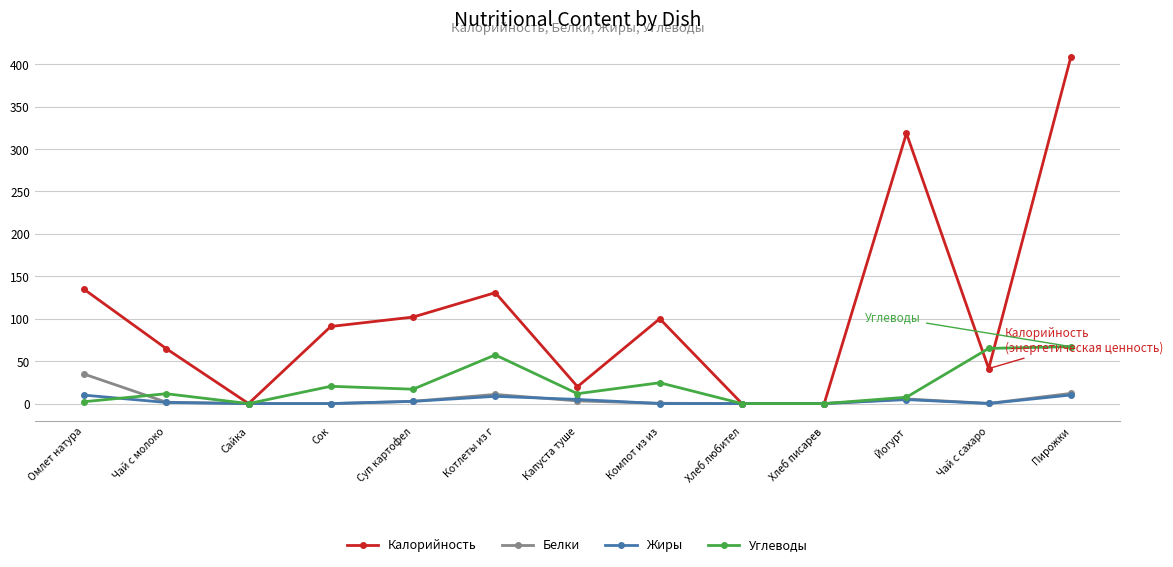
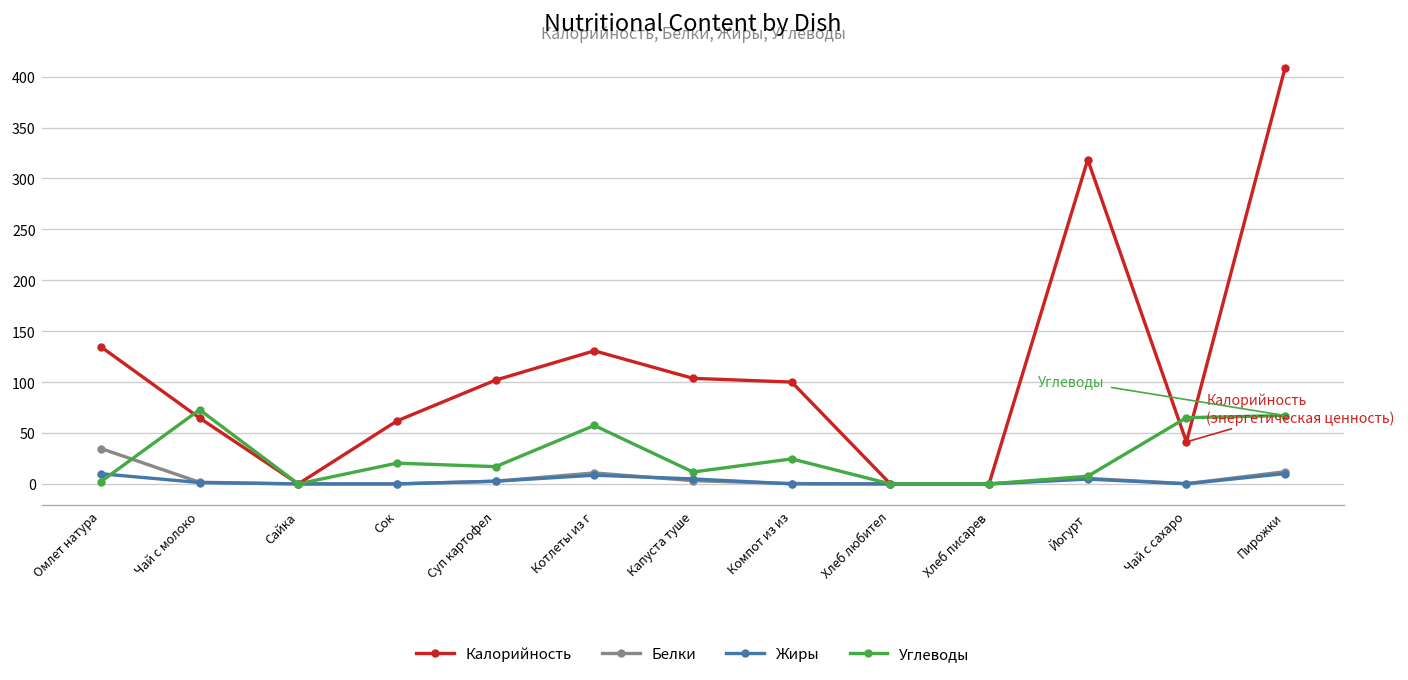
Углеводы, Чай с молоко: 10 -> 70
Калорийность, Сок: 90 -> 60
Калорийность, Капуста туше: 20 -> 100
